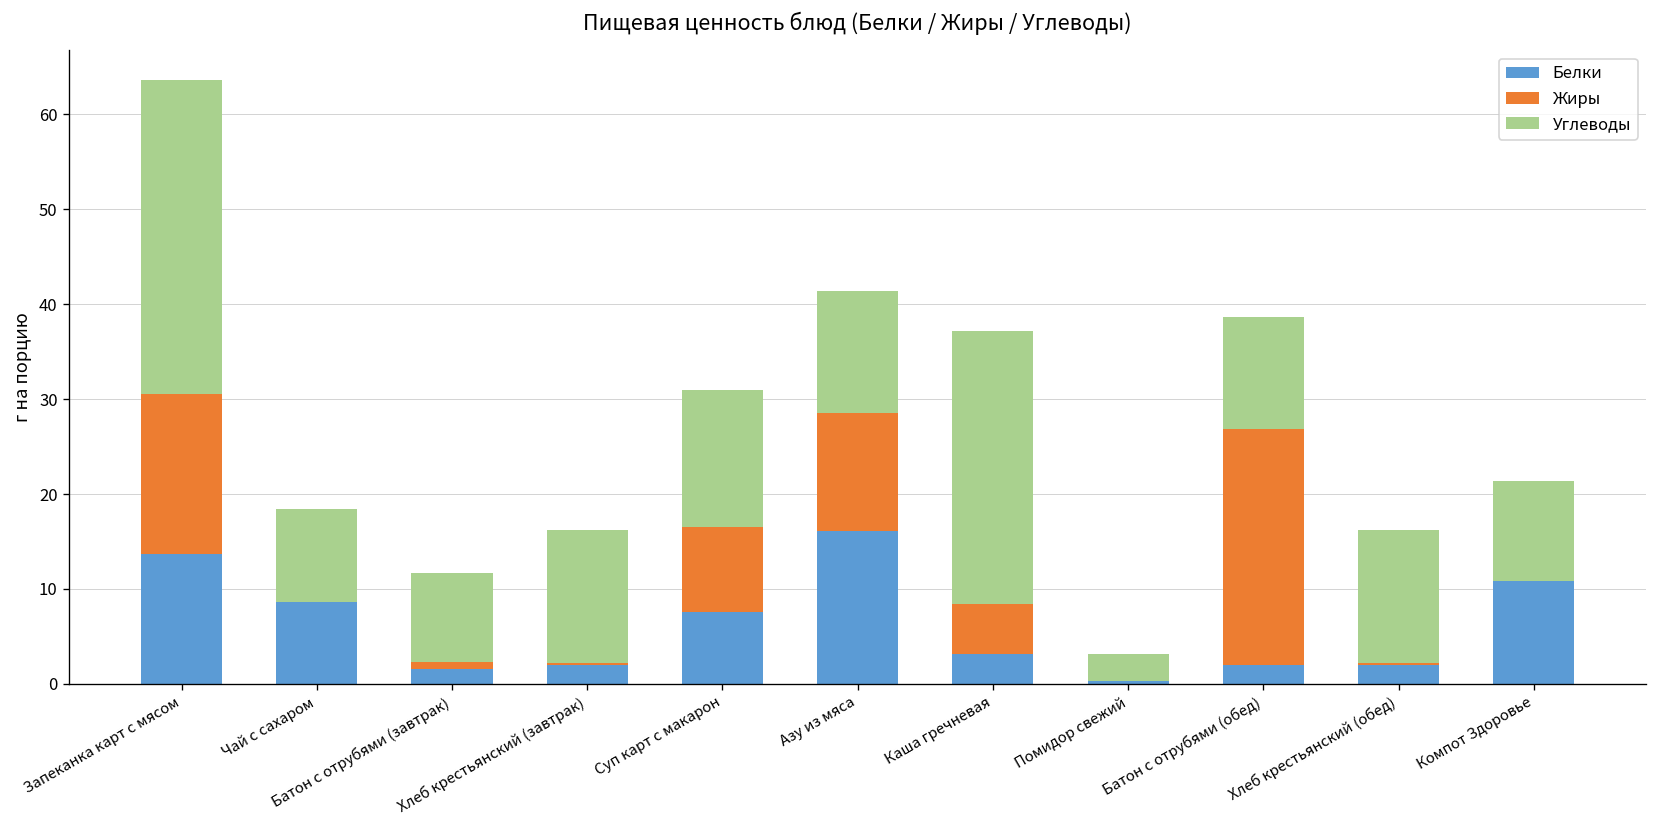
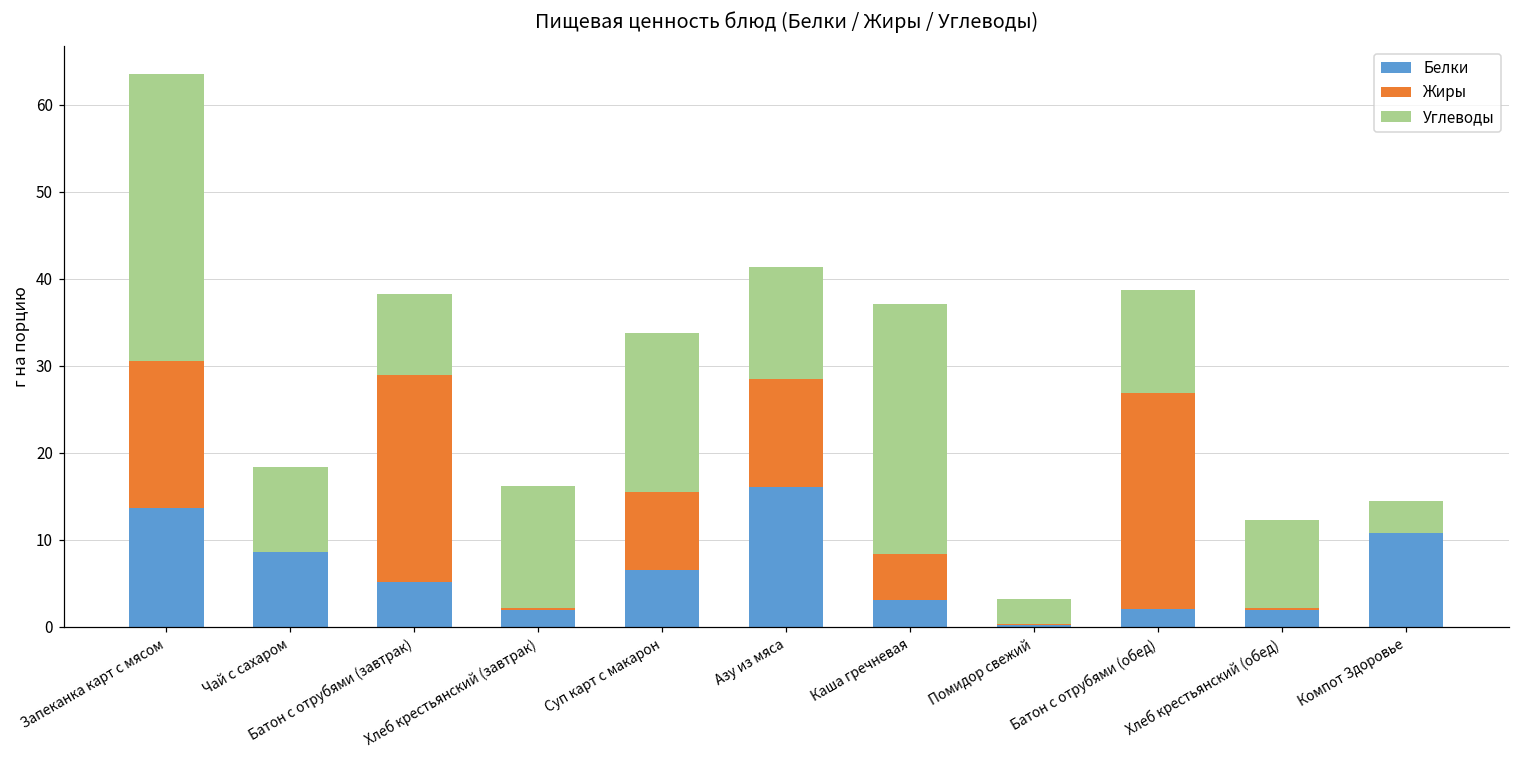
Белки, Батон с отрубями (завтрак): 2 -> 5
Жиры, Батон с отрубями (завтрак): 1 -> 24
Белки, Суп карт с макарон: 8 -> 7
Углеводы, Суп карт с макарон: 14 -> 18
Углеводы, Хлеб крестьянский (обед): 14 -> 10
Углеводы, Компот Здоровье: 11 -> 4
